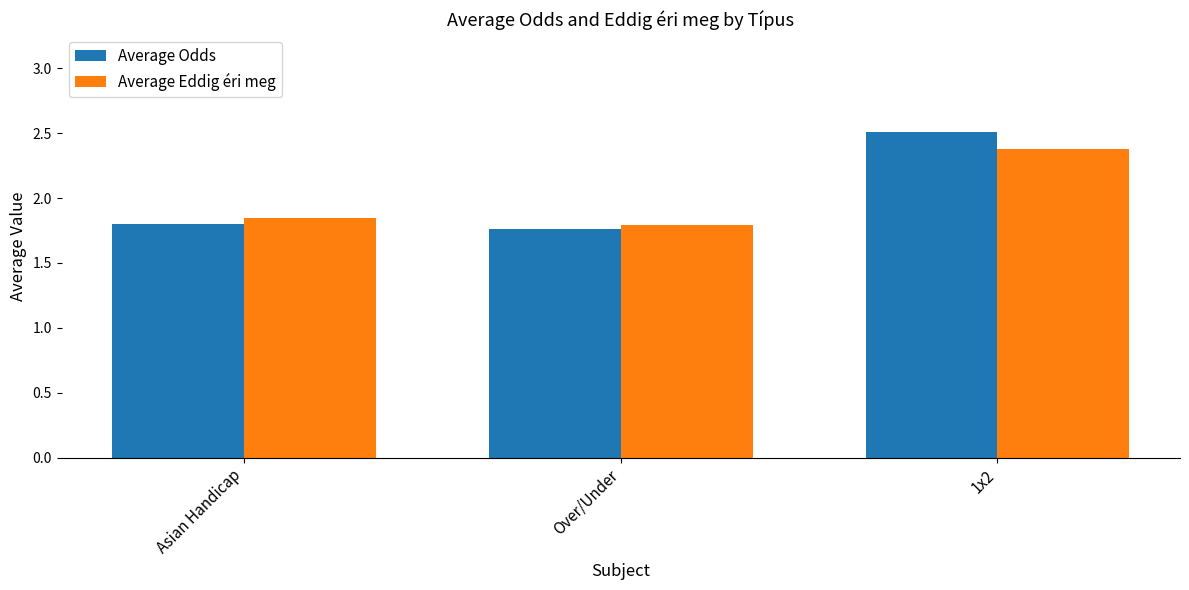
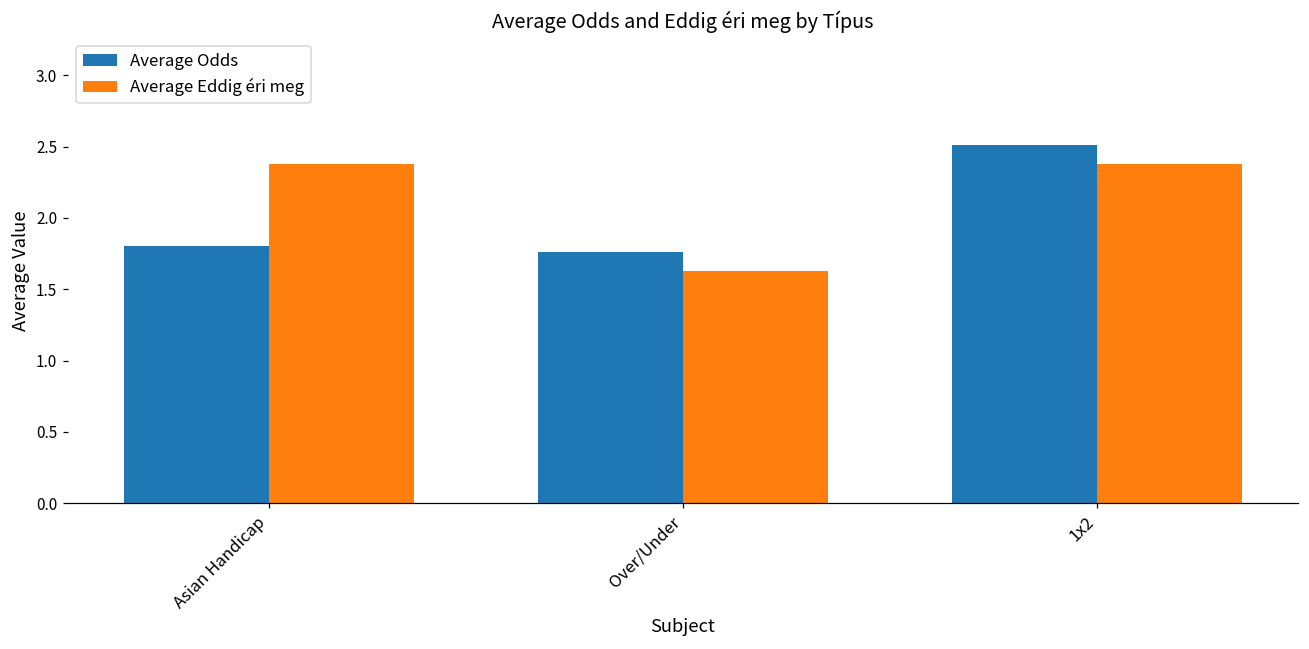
Average Eddig éri meg, Asian Handicap: 1.85 -> 2.38
Average Eddig éri meg, Over/Under: 1.79 -> 1.63
